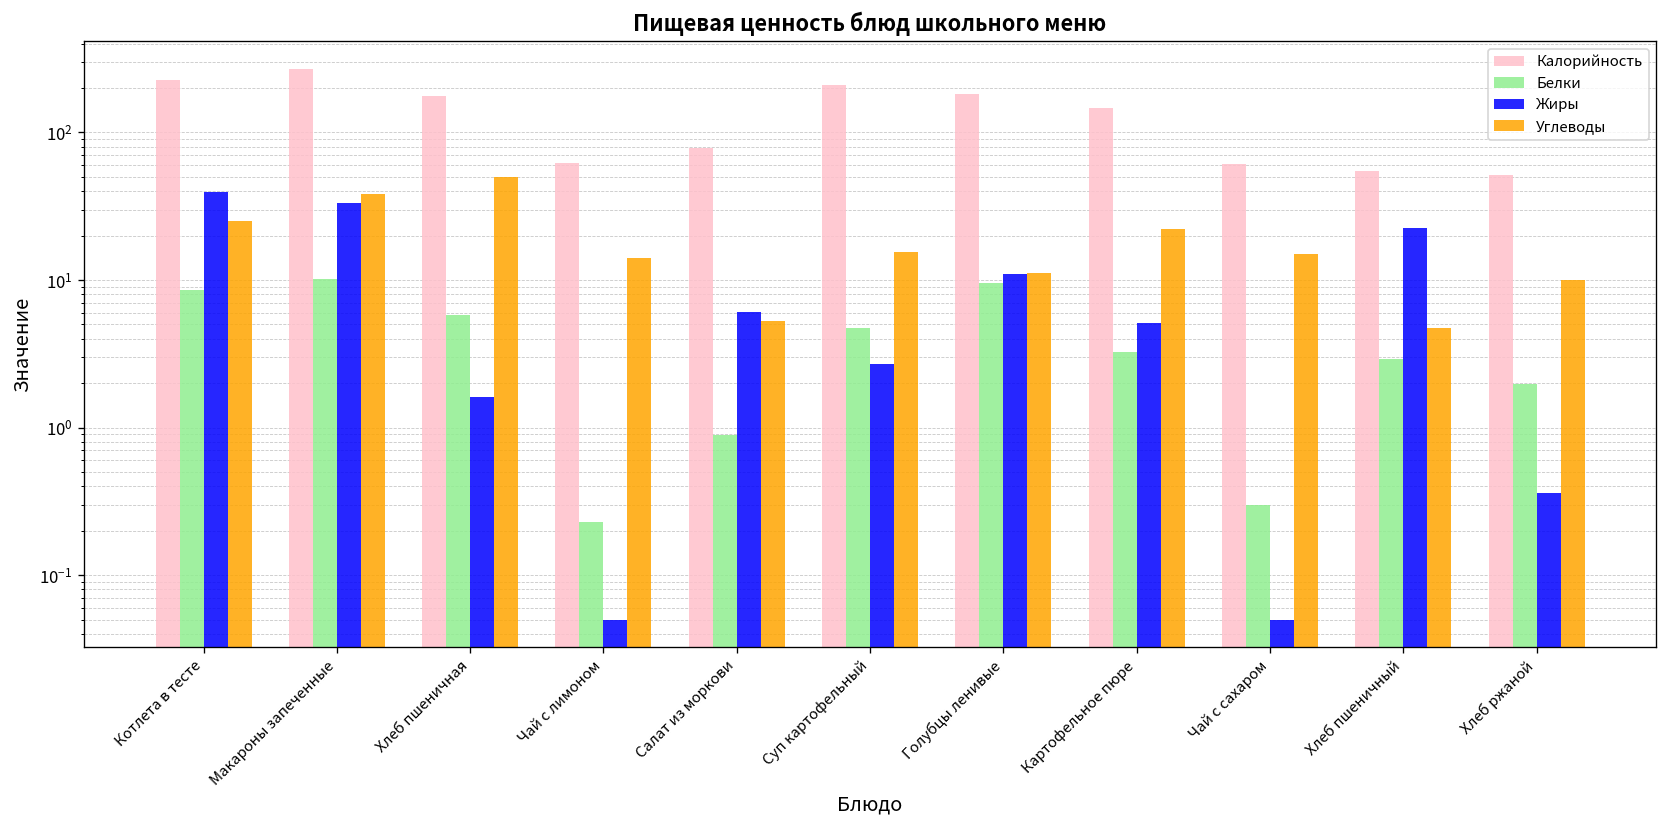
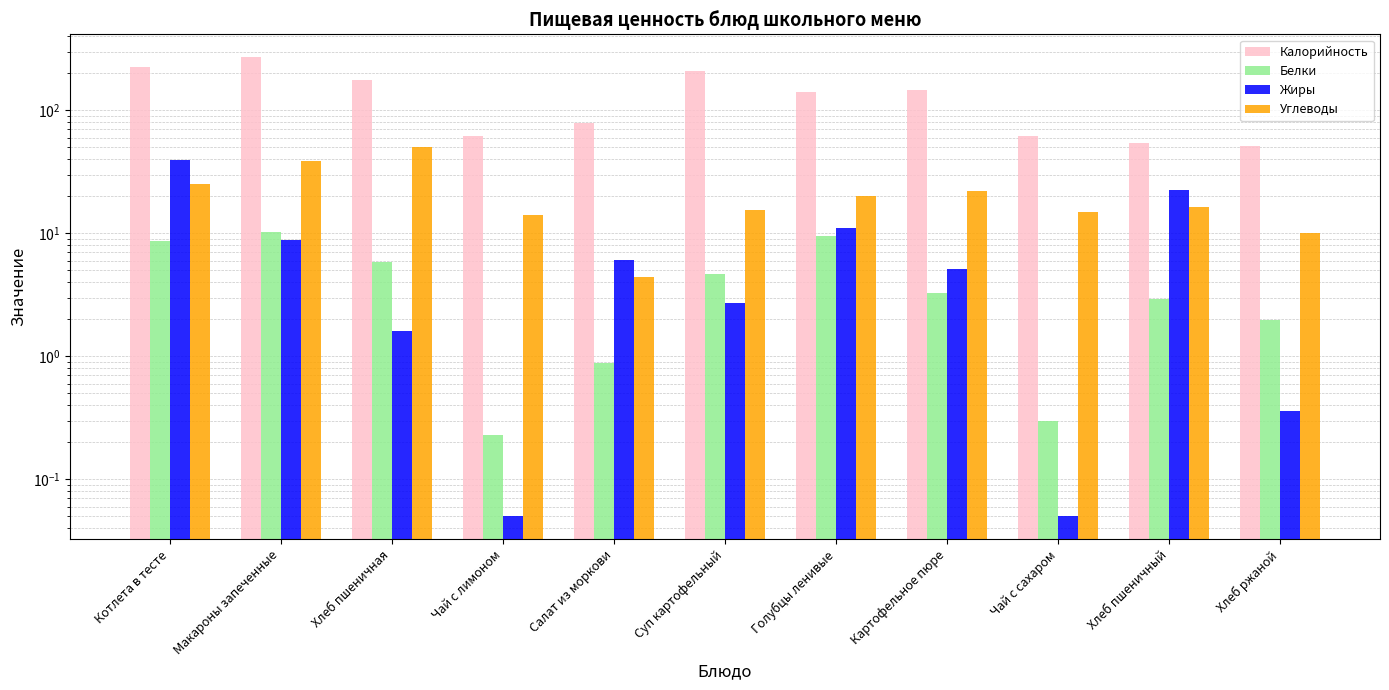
Жиры, Макароны запеченные: 33 -> 9
Углеводы, Салат из моркови: 5.2 -> 4.4
Калорийность, Голубцы ленивые: 180 -> 140
Углеводы, Голубцы ленивые: 11 -> 20
Углеводы, Хлеб пшеничный: 4.7 -> 16
